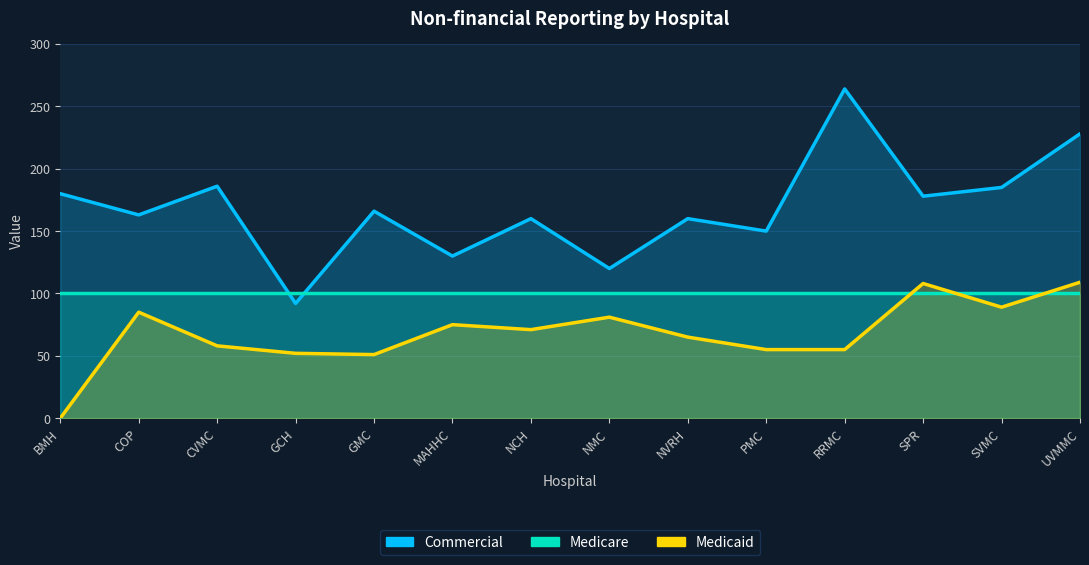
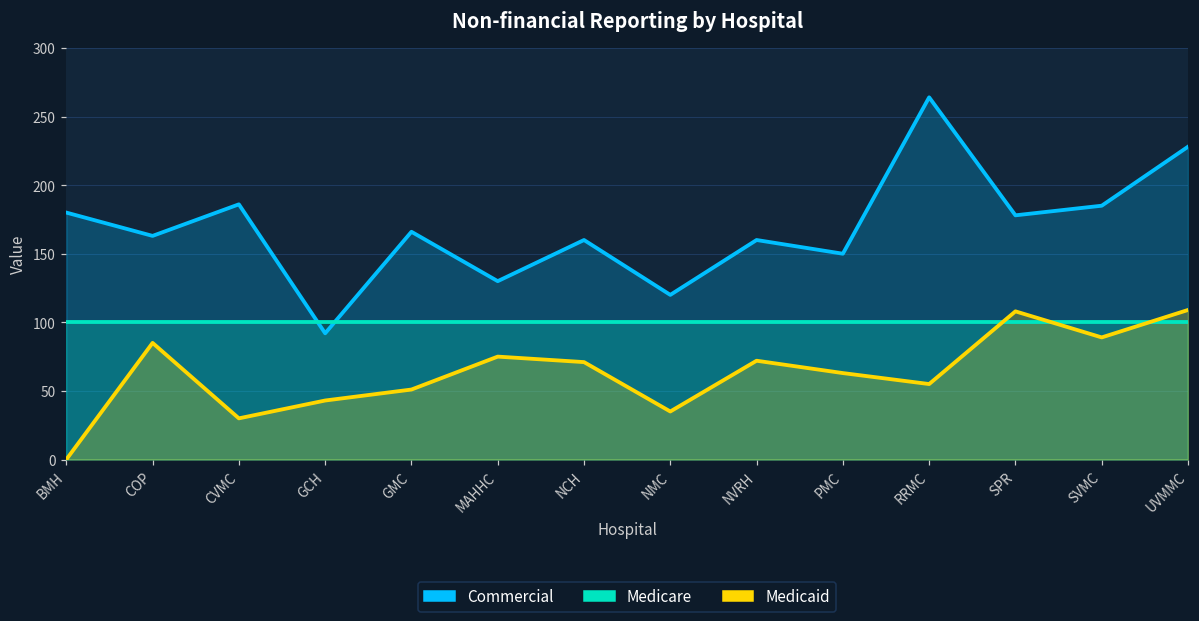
Medicaid, CVMC: 58 -> 30
Medicaid, GCH: 52 -> 43
Medicaid, NMC: 81 -> 35
Medicaid, NVRH: 65 -> 72
Medicaid, PMC: 55 -> 63
